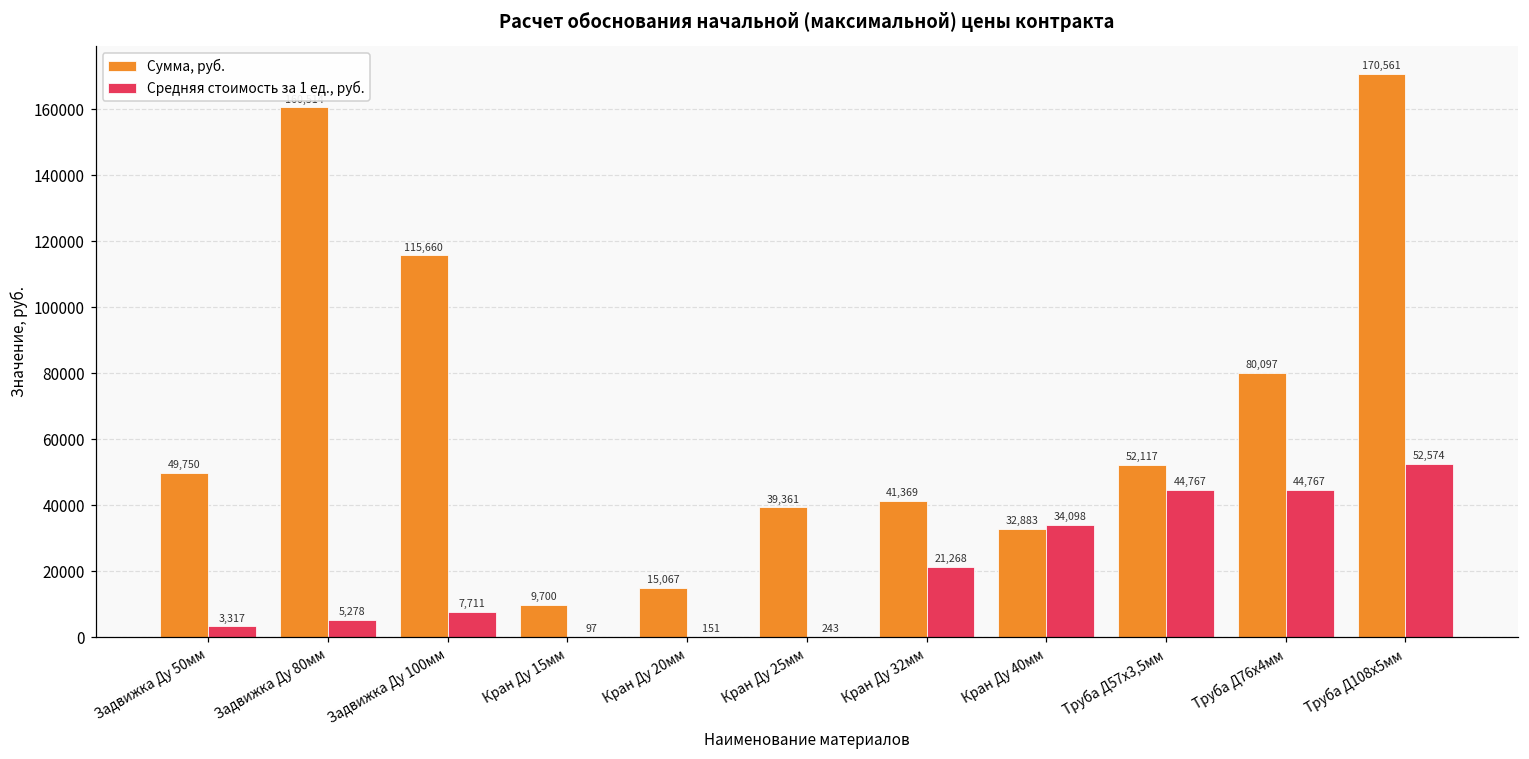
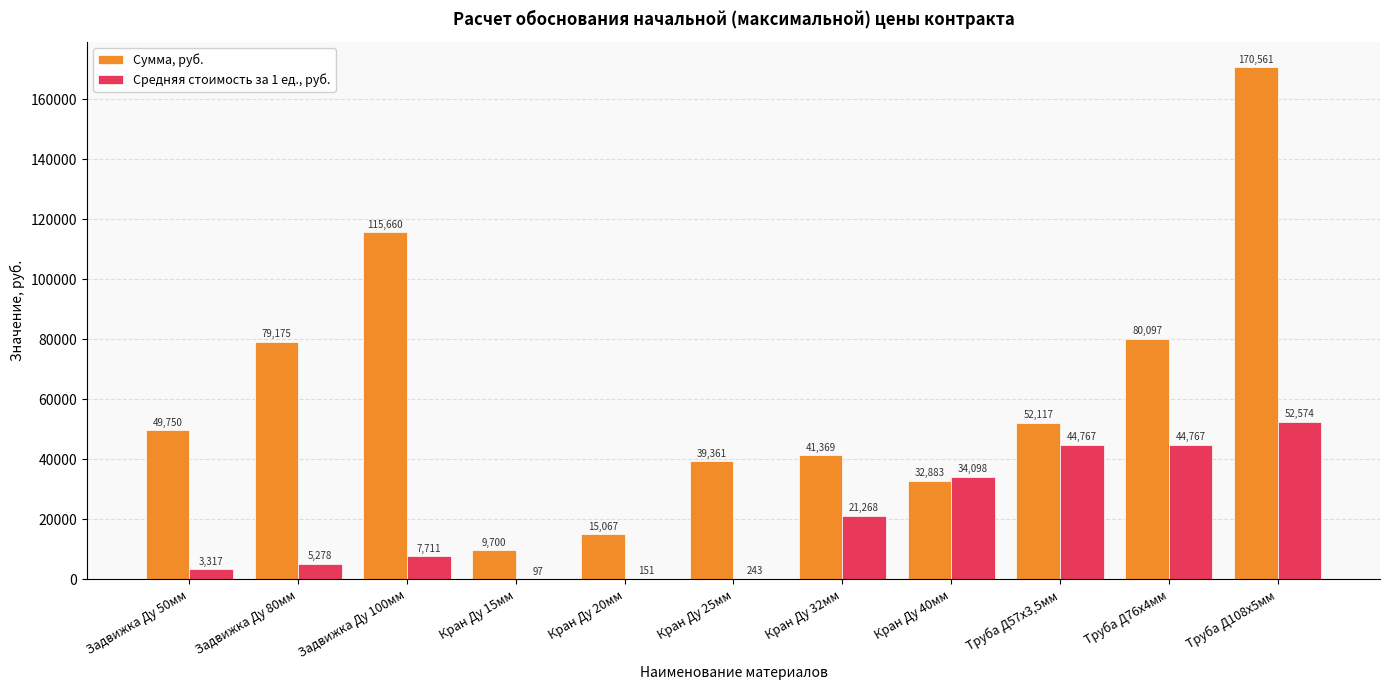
Сумма, руб., Задвижка Ду 80мм: 161000 -> 79000
